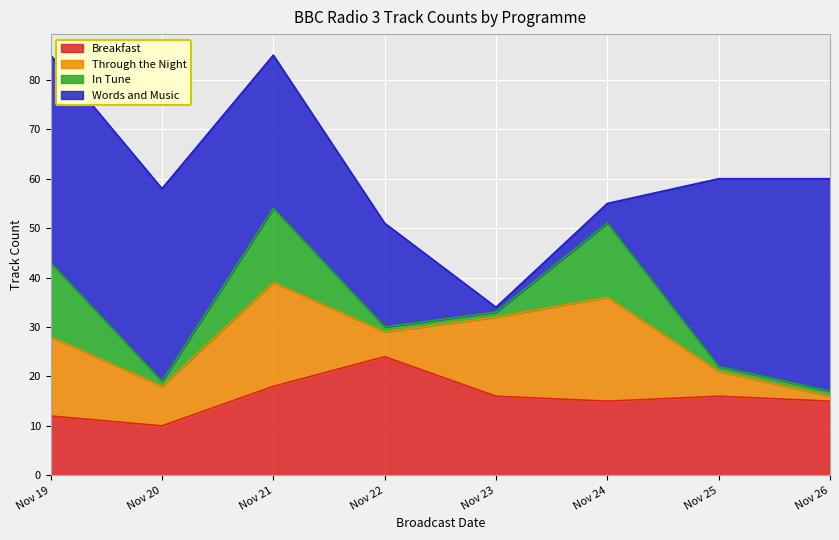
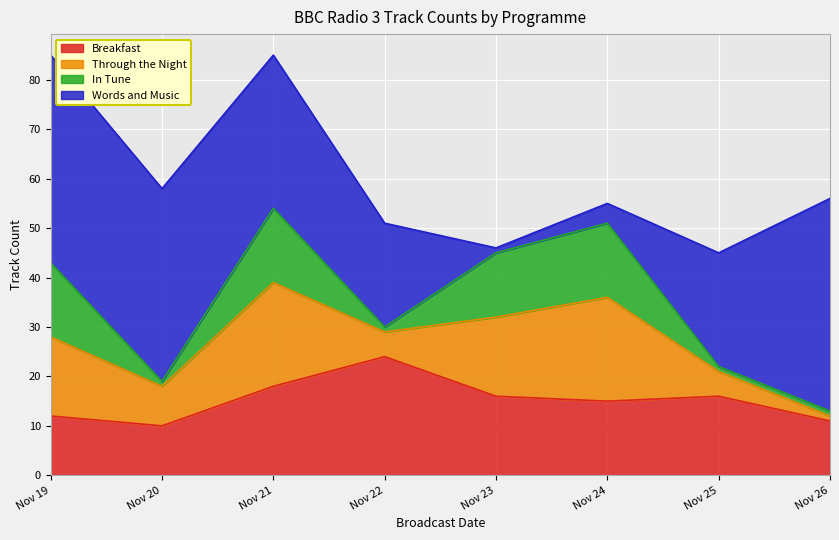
In Tune, Nov 23: 1 -> 13
Words and Music, Nov 25: 38 -> 23
Breakfast, Nov 26: 15 -> 11
